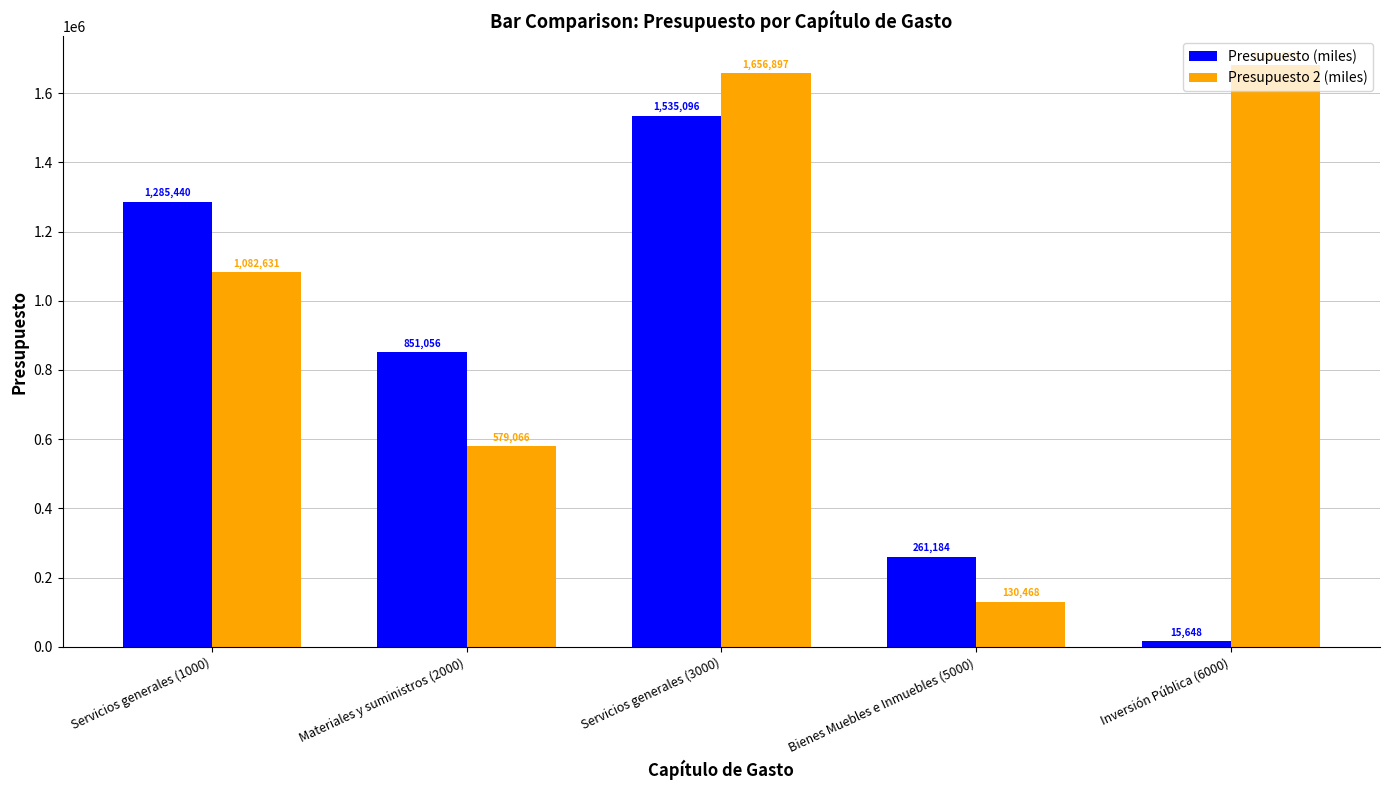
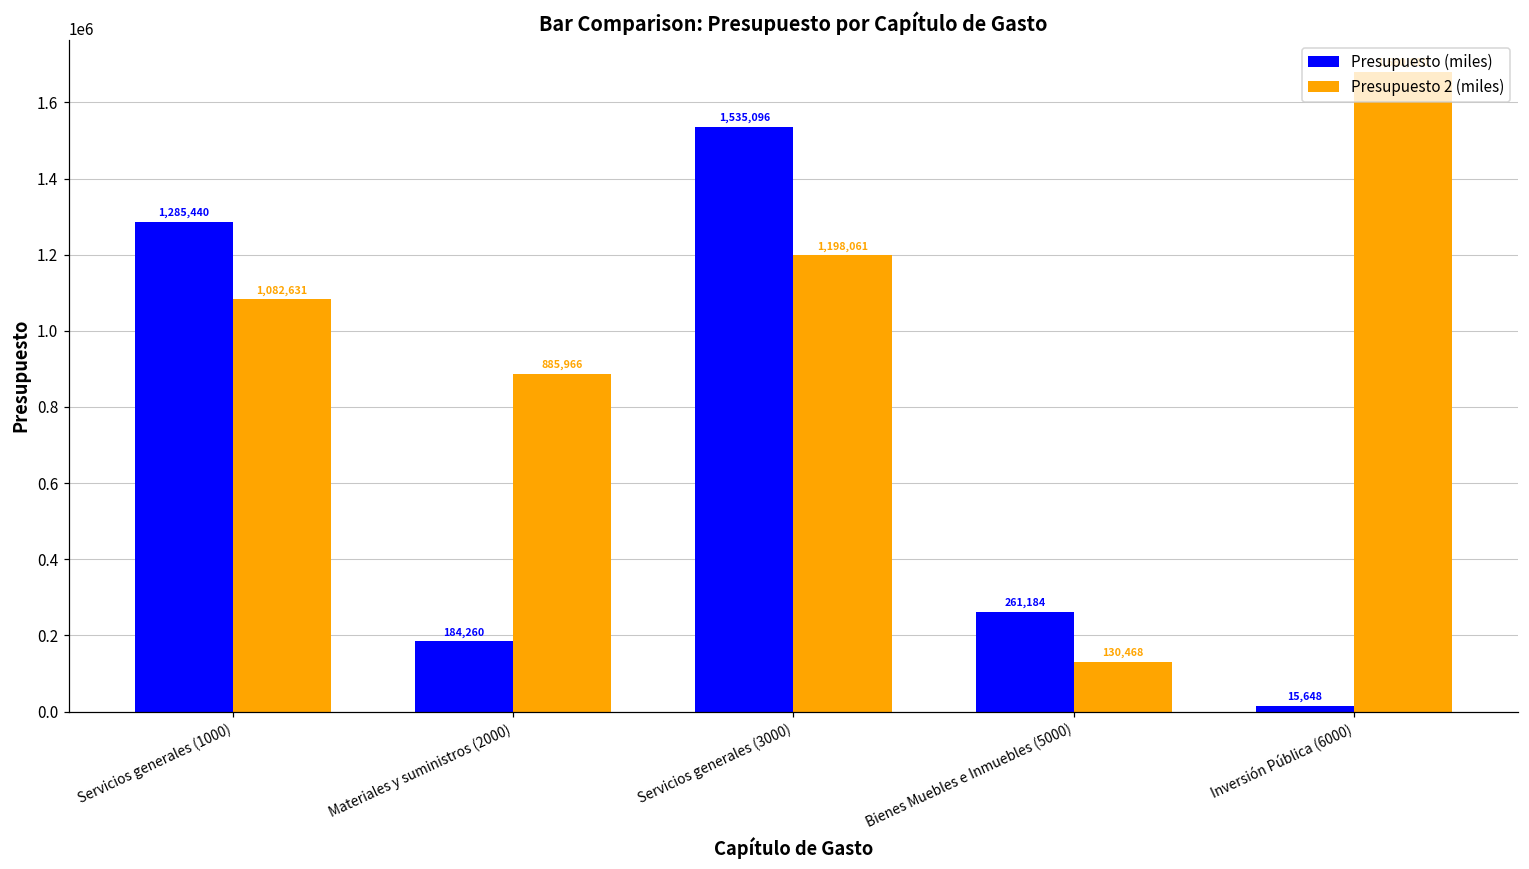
Presupuesto (miles), Materiales y suministros (2000): 851,056 -> 184,260
Presupuesto 2 (miles), Materiales y suministros (2000): 579,066 -> 885,966
Presupuesto 2 (miles), Servicios generales (3000): 1,656,897 -> 1,198,061
